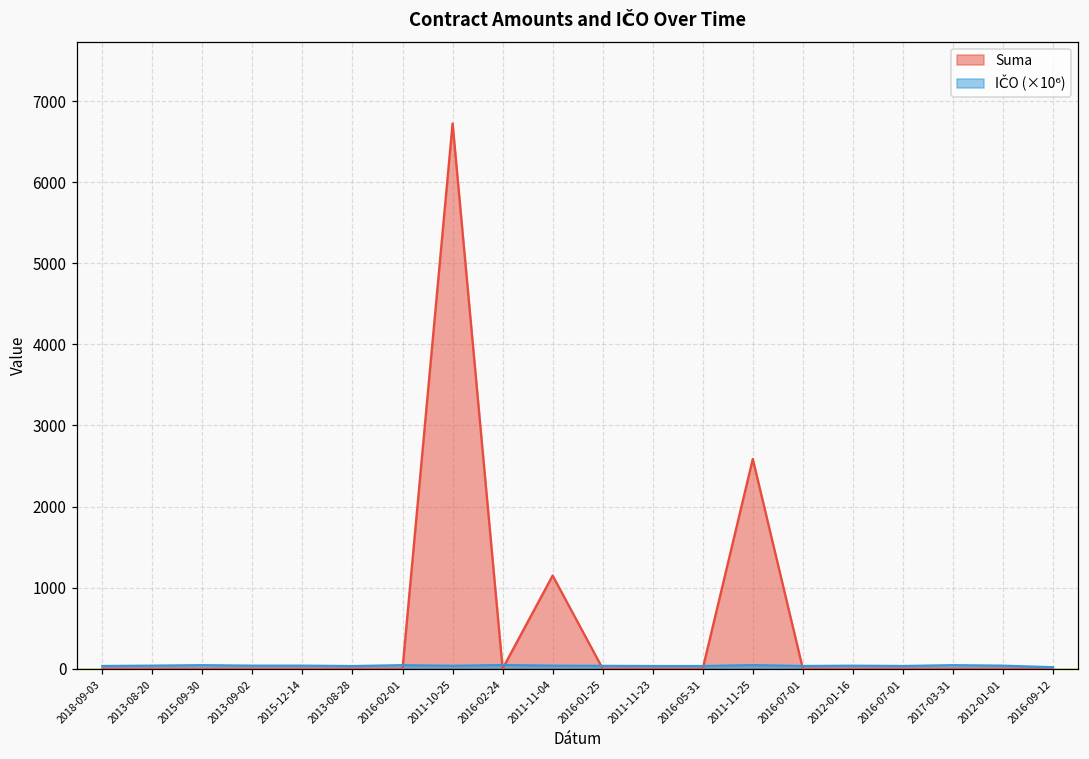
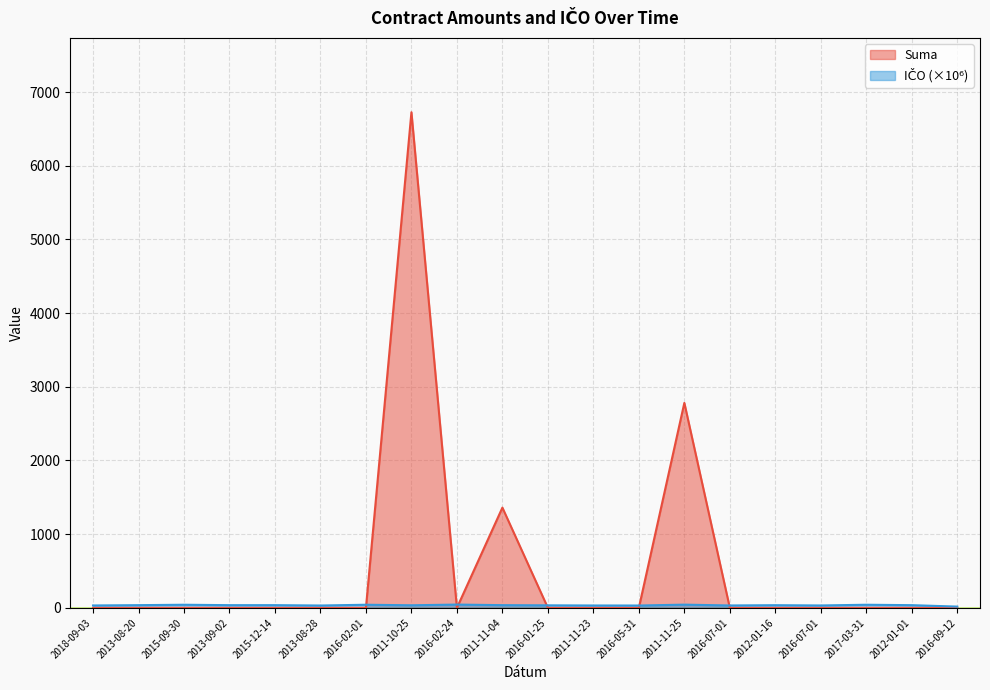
Suma, 2011-11-04: 1100 -> 1400
Suma, 2011-11-25: 2600 -> 2800
